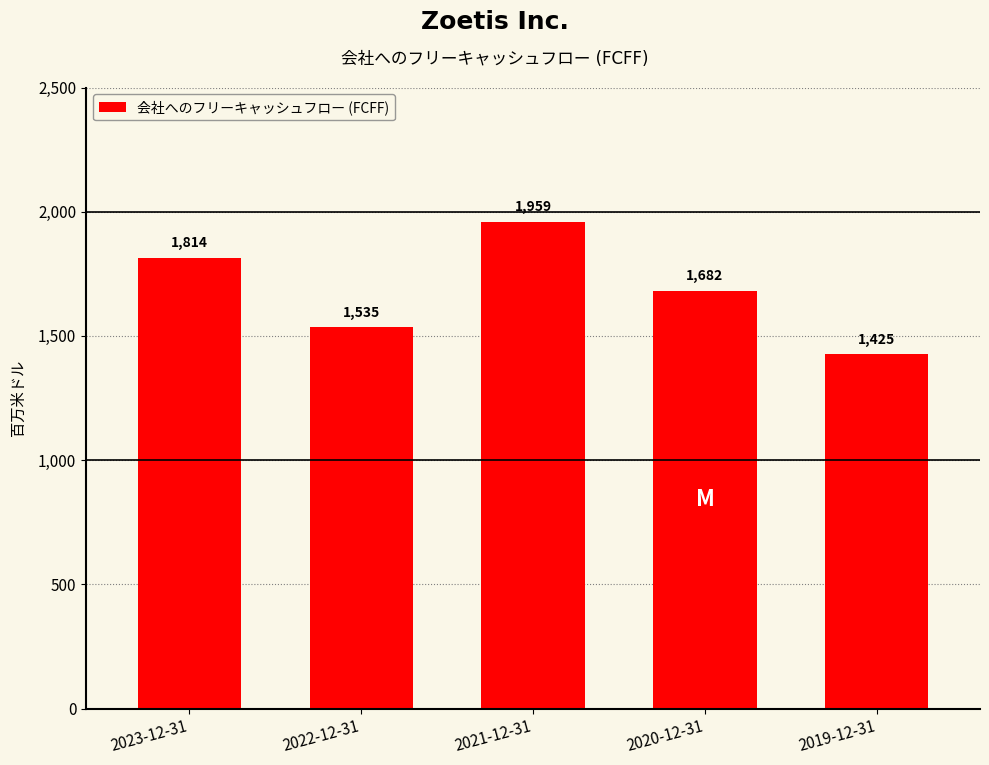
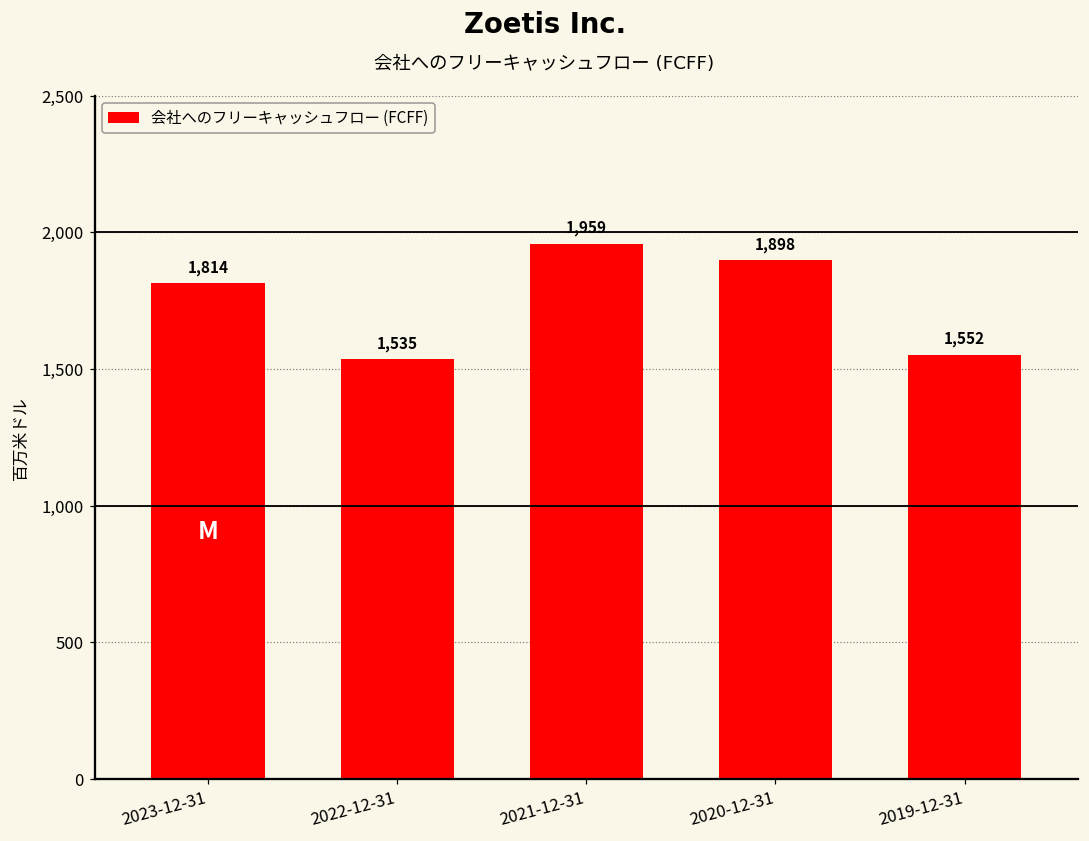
2020-12-31: 1,682 -> 1,898
2019-12-31: 1,425 -> 1,552
